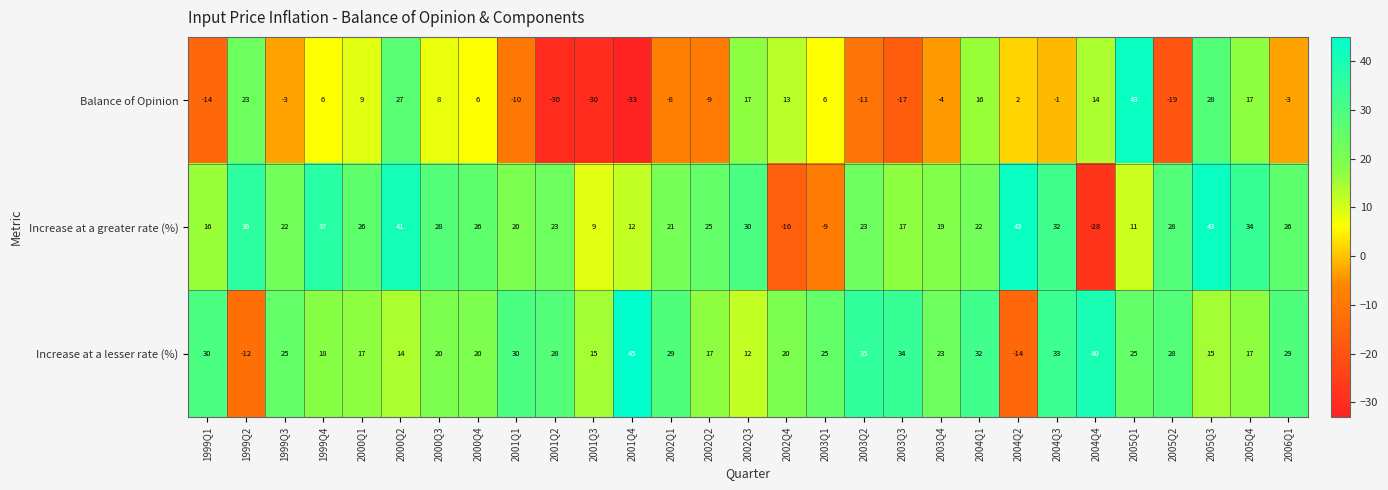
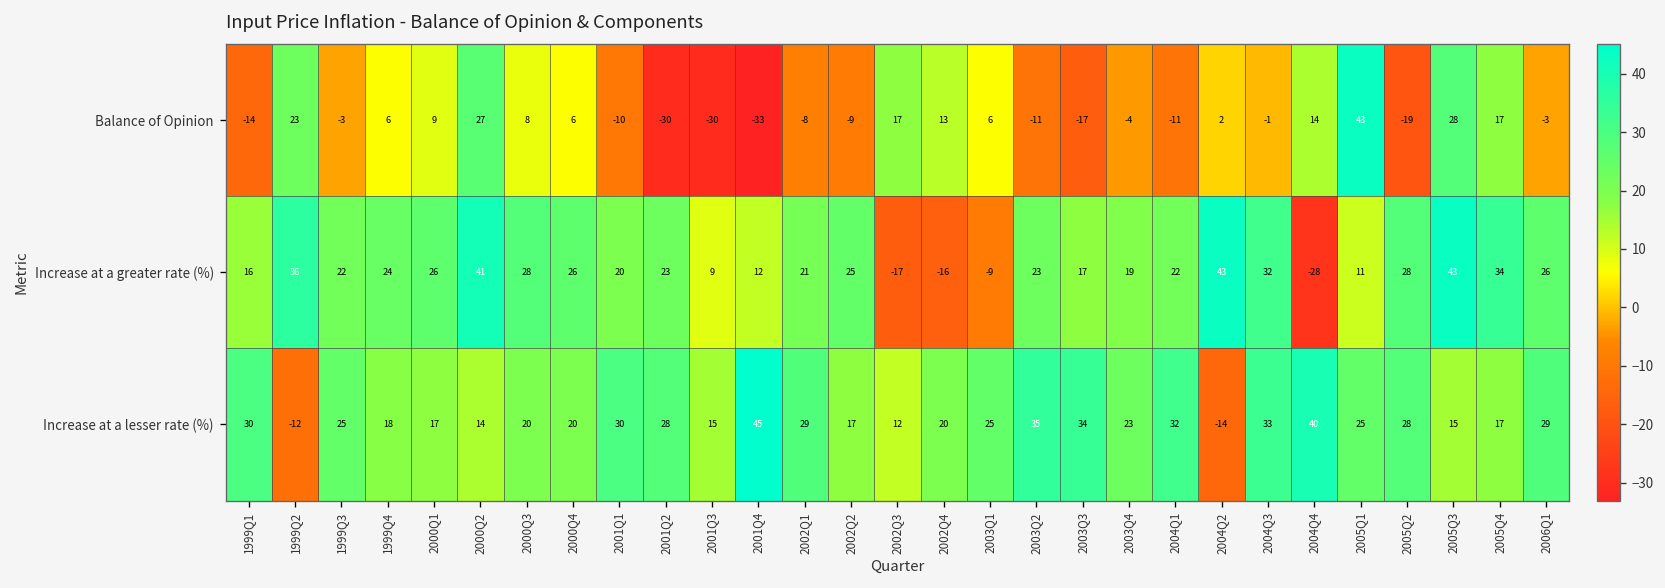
Balance of Opinion, 2004Q1: 16 -> -11
Increase at a greater rate (%), 1999Q4: 37 -> 24
Increase at a greater rate (%), 2002Q3: 30 -> -17
